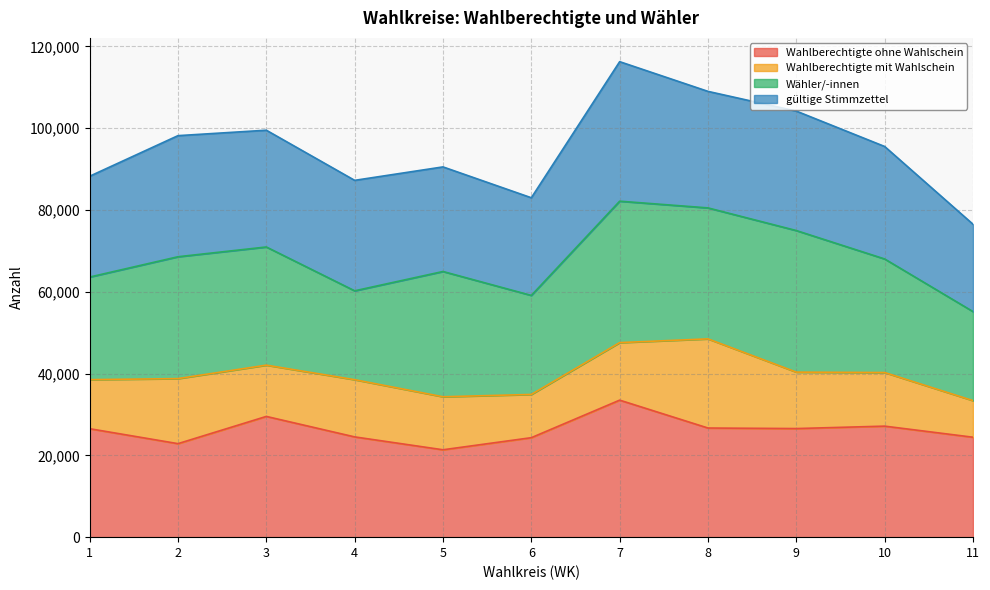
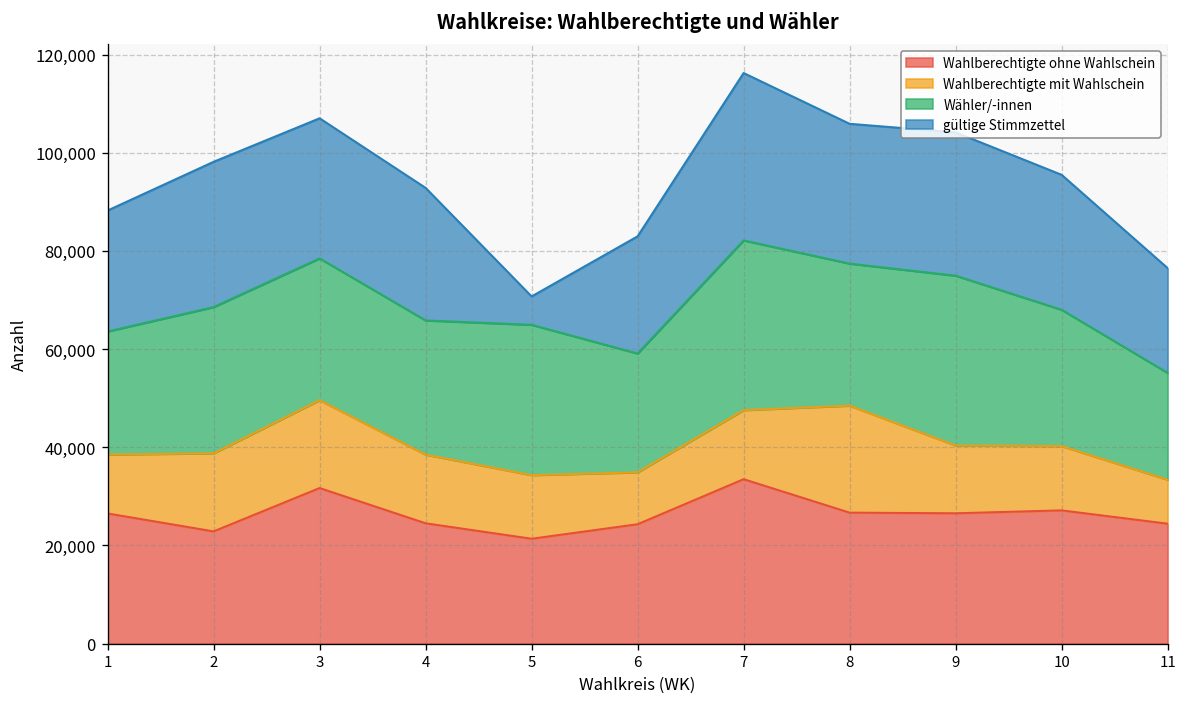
Wahlberechtigte ohne Wahlschein, 3: 30,000 -> 32,000
Wahlberechtigte mit Wahlschein, 3: 13,000 -> 18,000
Wähler/-innen, 4: 22,000 -> 27,000
gültige Stimmzettel, 5: 26,000 -> 6,000
Wähler/-innen, 8: 32,000 -> 29,000
